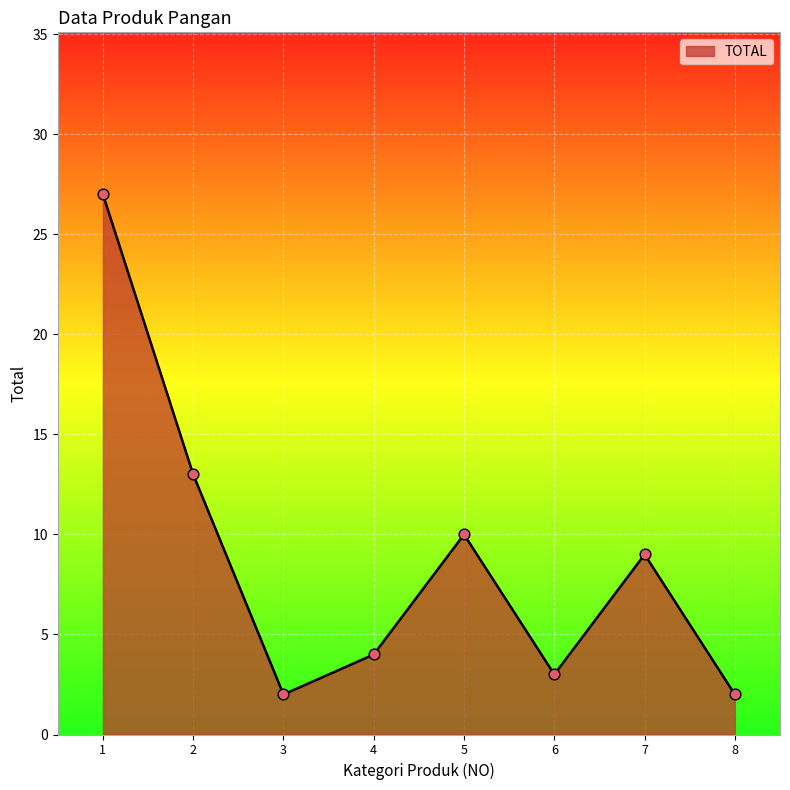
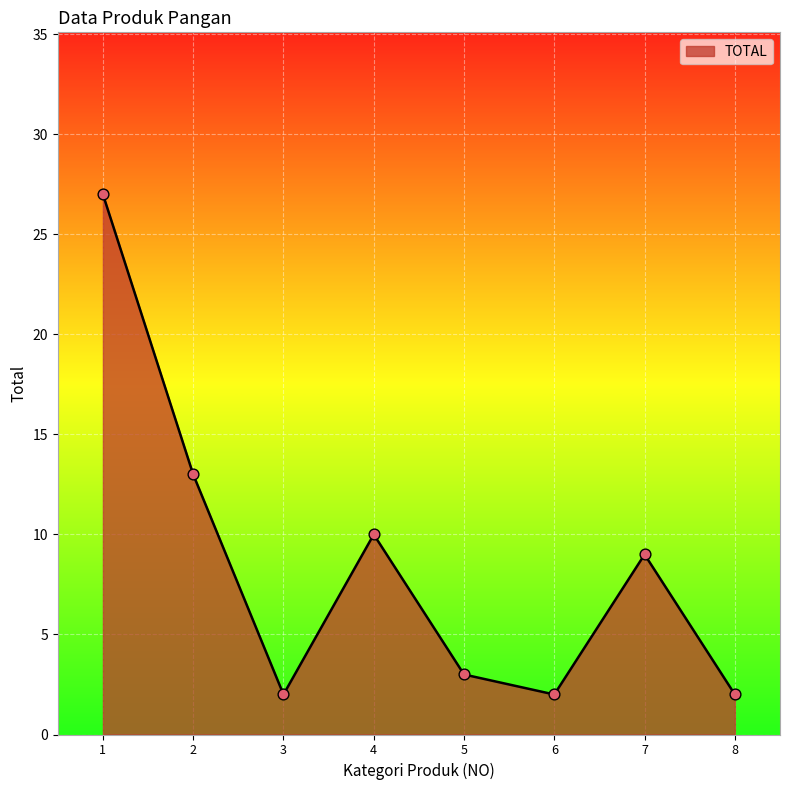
4: 4 -> 10
5: 10 -> 3
6: 3 -> 2
